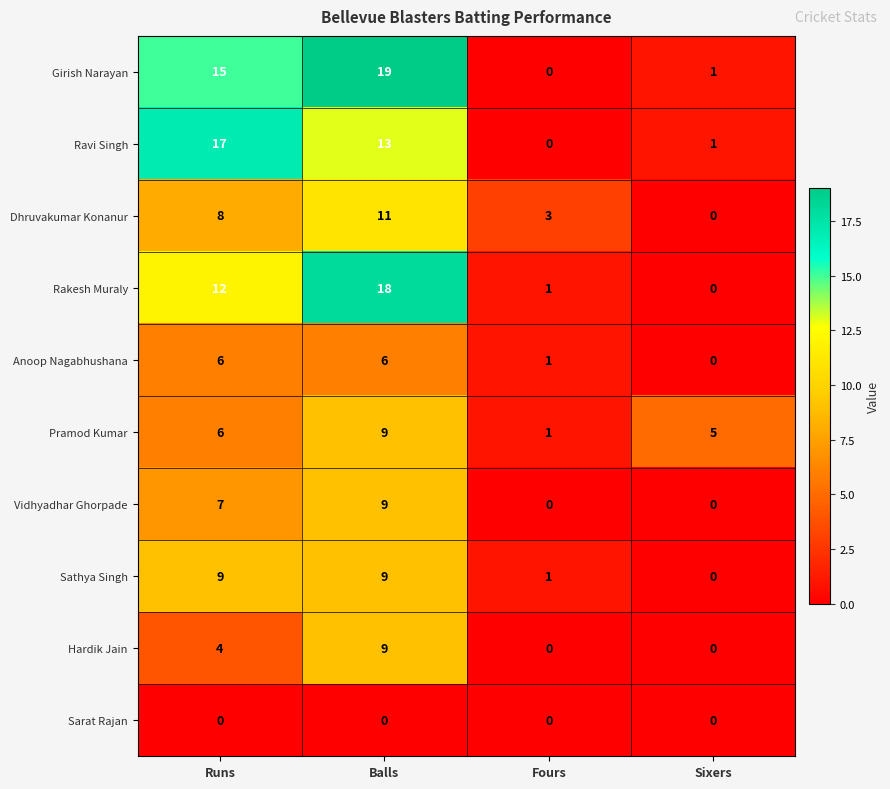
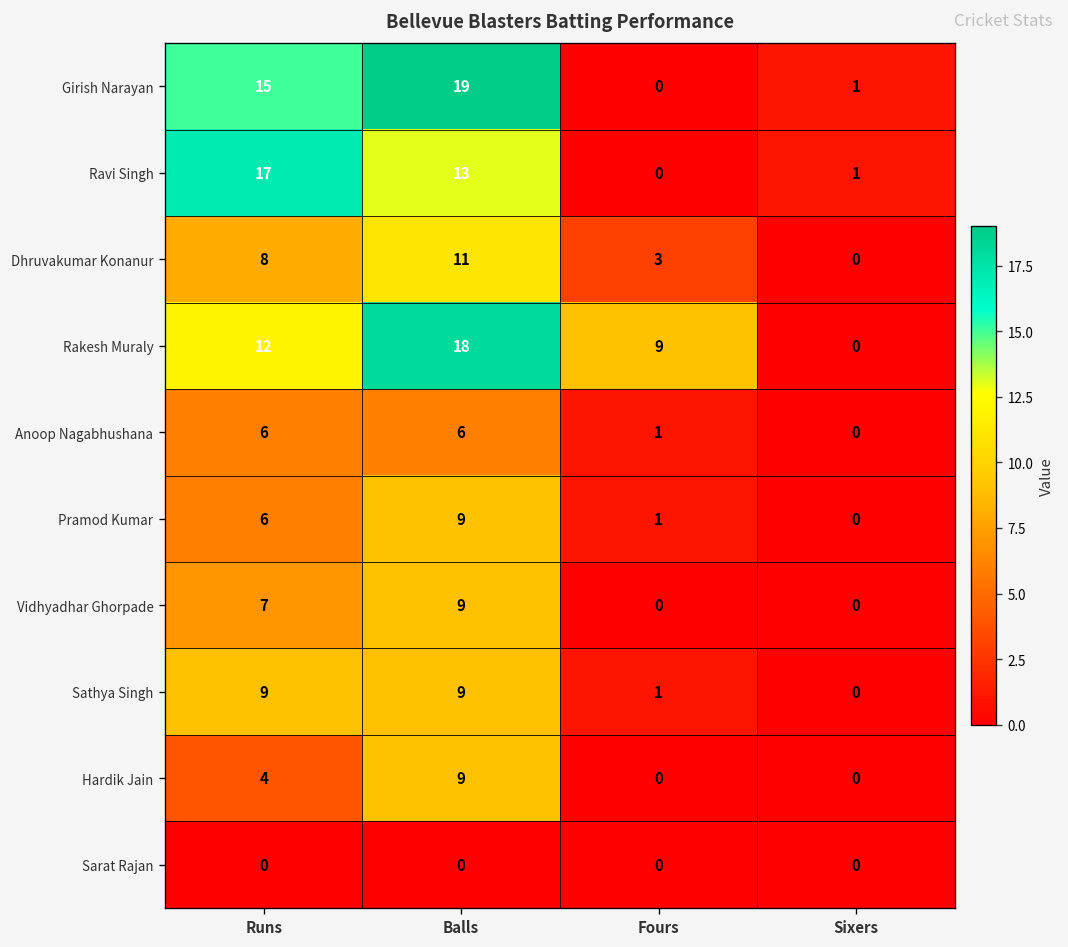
Rakesh Muraly, Fours: 1 -> 9
Pramod Kumar, Sixers: 5 -> 0
